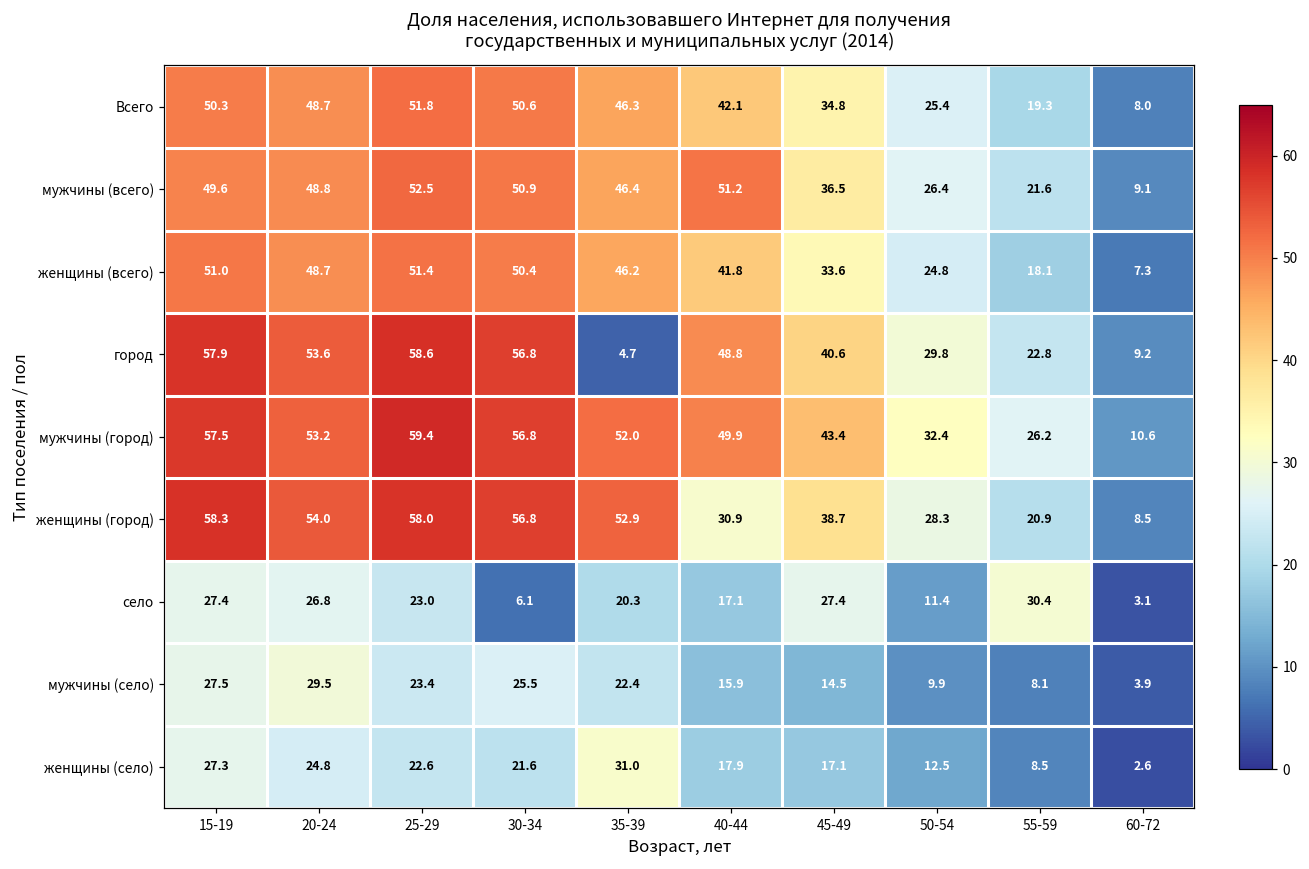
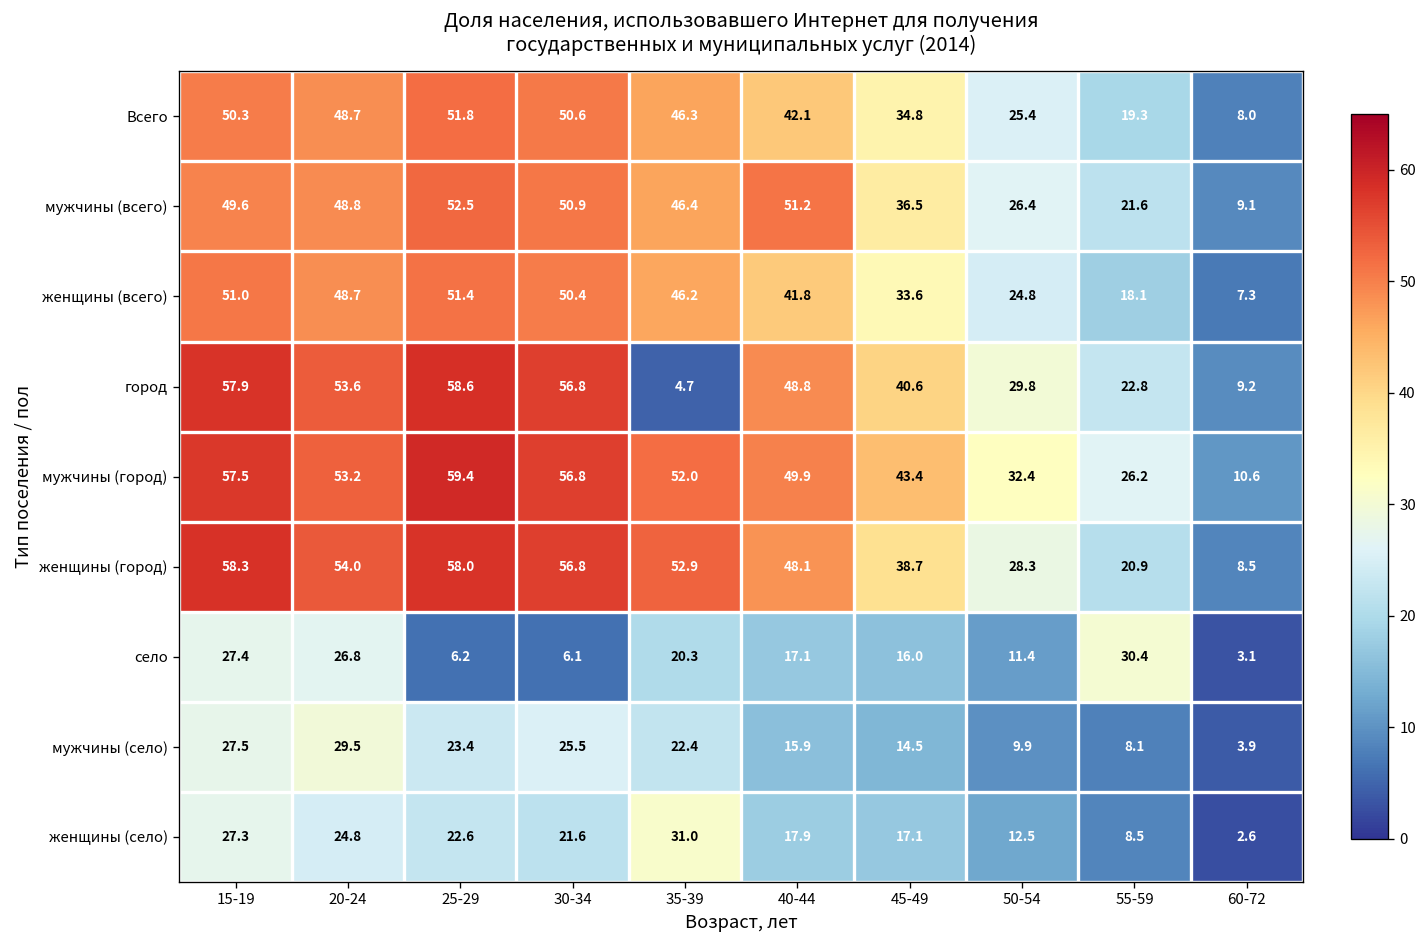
женщины (город), 40-44: 30.9 -> 48.1
село, 25-29: 23.0 -> 6.2
село, 45-49: 27.4 -> 16.0
